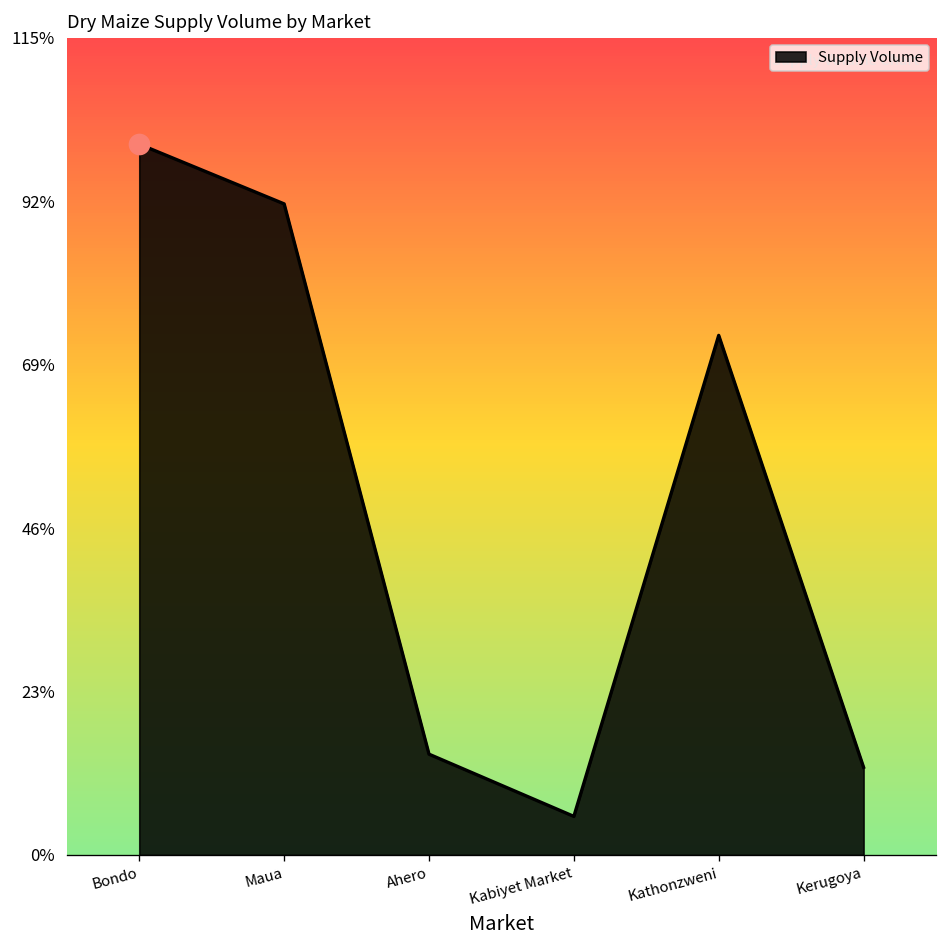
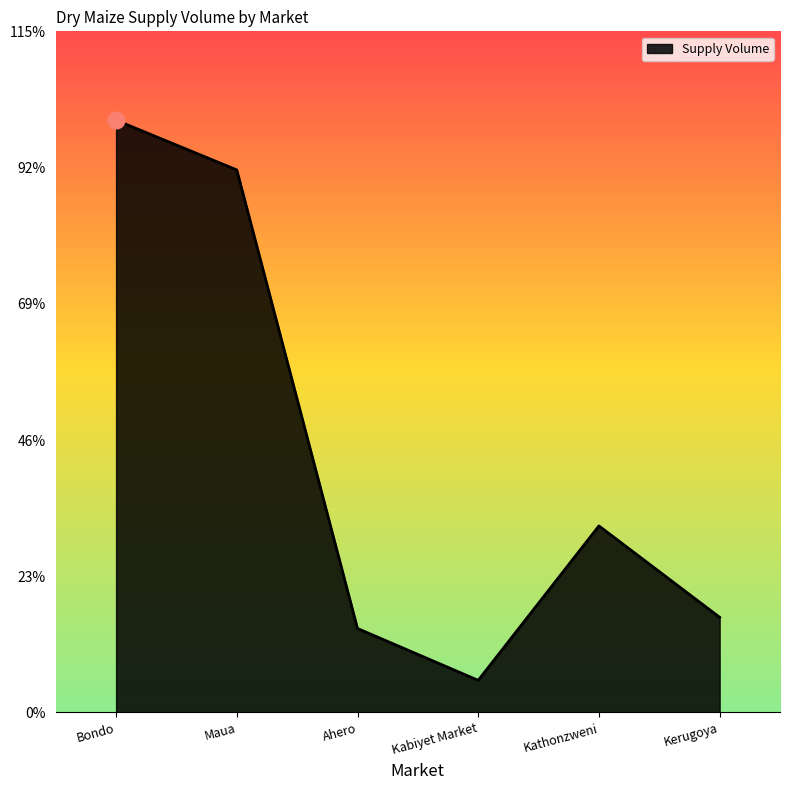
Supply Volume, Kathonzweni: 73% -> 32%
Supply Volume, Kerugoya: 12% -> 16%
